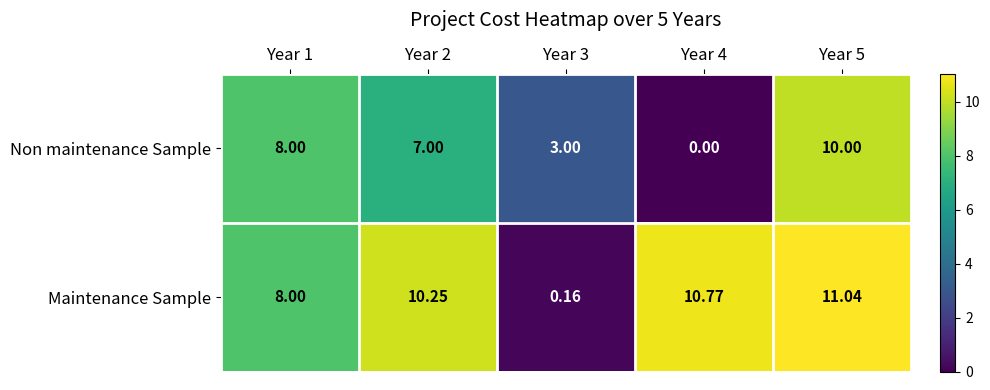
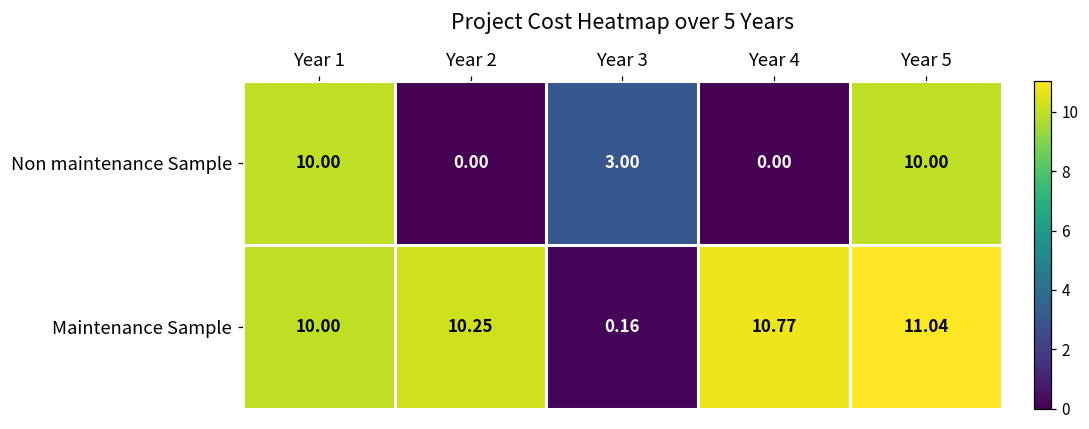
Non maintenance Sample, Year 1: 8.00 -> 10.00
Non maintenance Sample, Year 2: 7.00 -> 0.00
Maintenance Sample, Year 1: 8.00 -> 10.00
